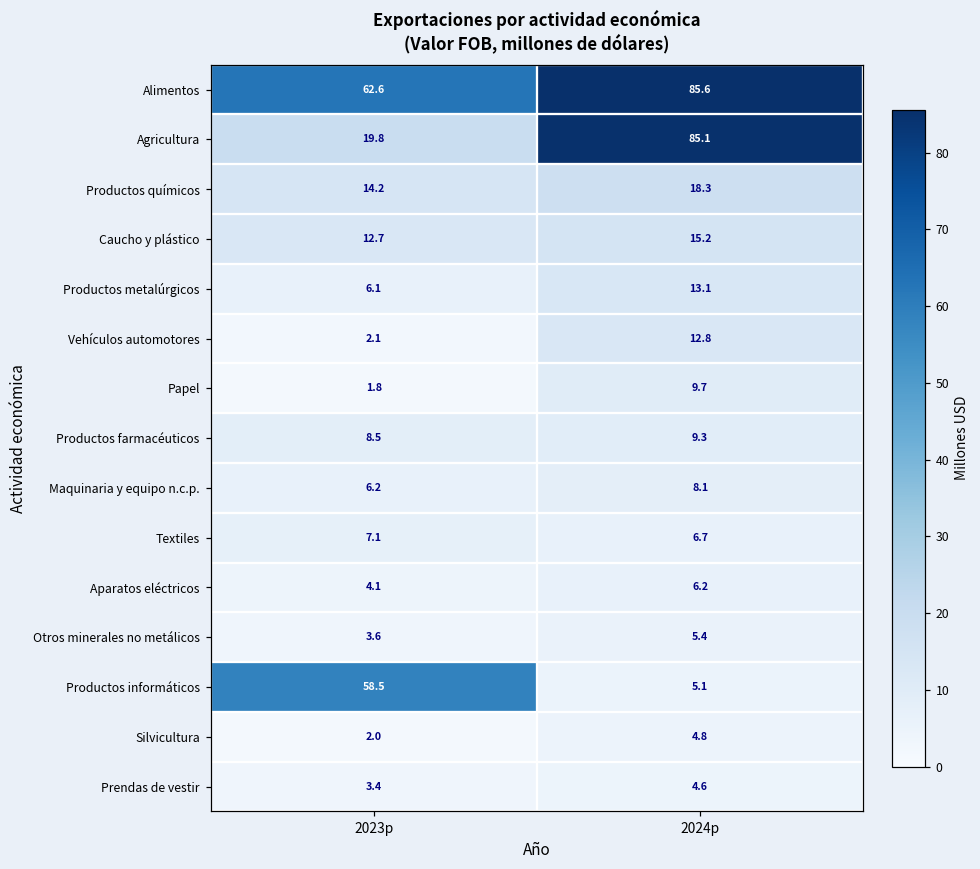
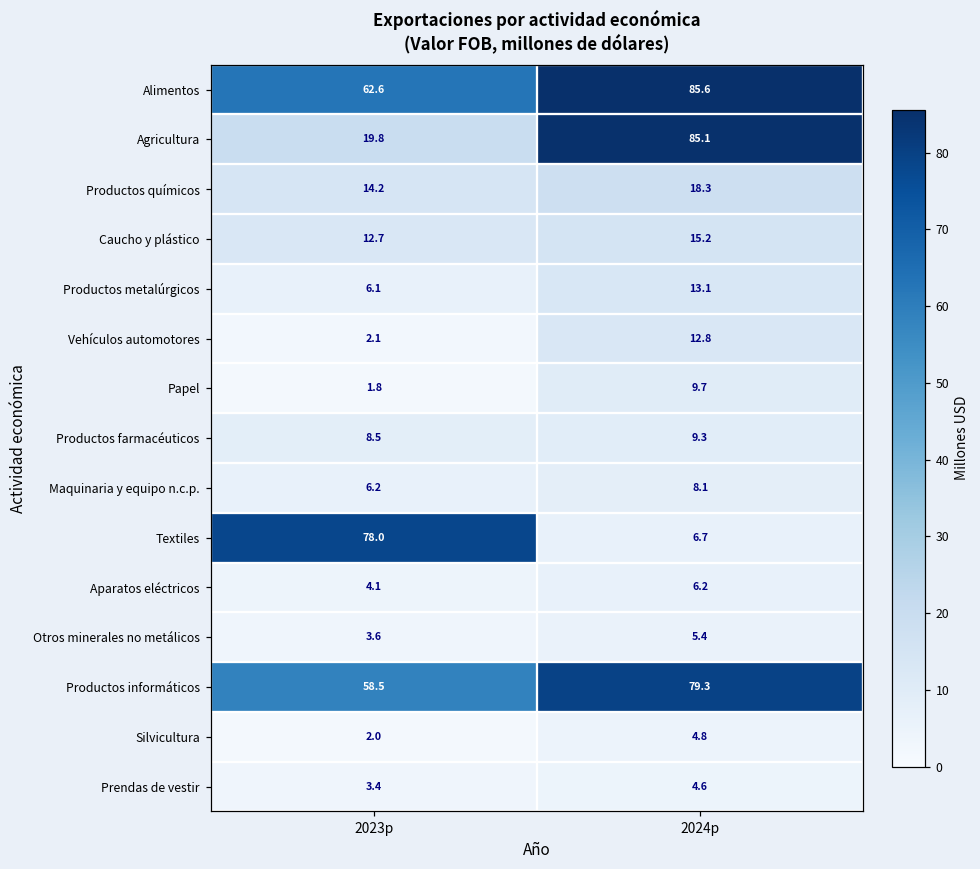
Textiles, 2023p: 7.1 -> 78.0
Productos informáticos, 2024p: 5.1 -> 79.3
